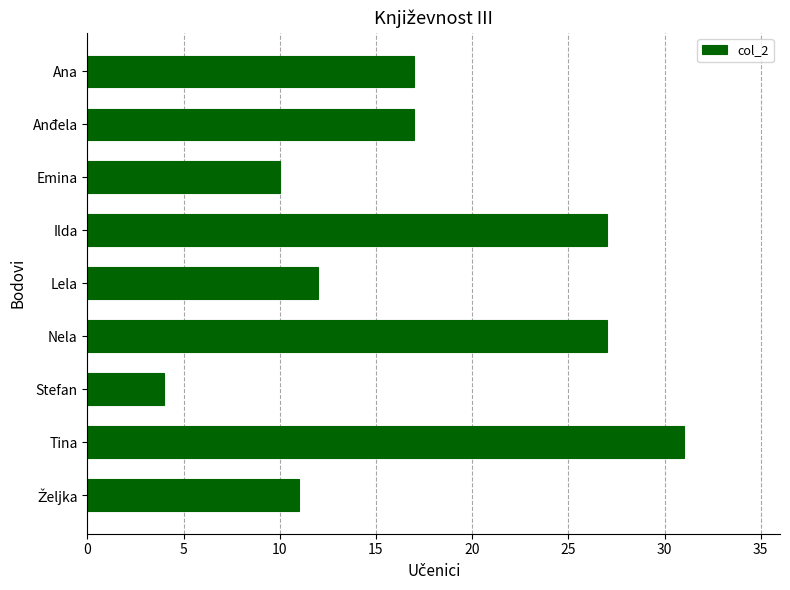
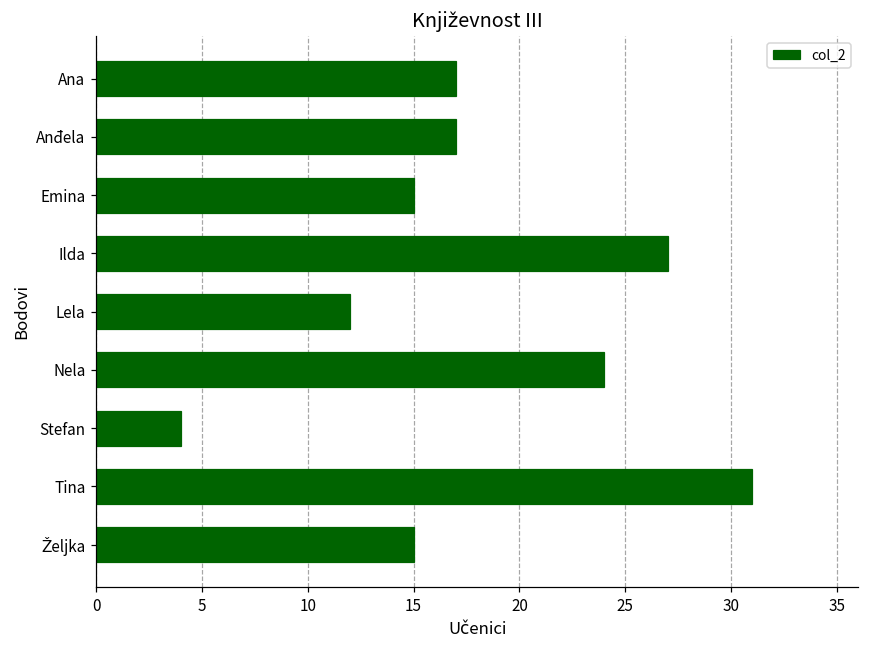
Emina: 10 -> 15
Nela: 27 -> 24
Željka: 11 -> 15
